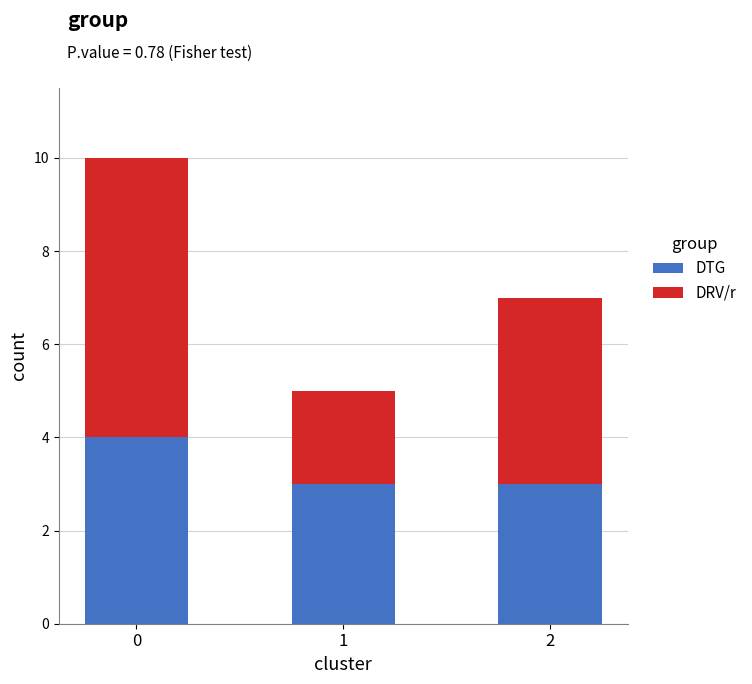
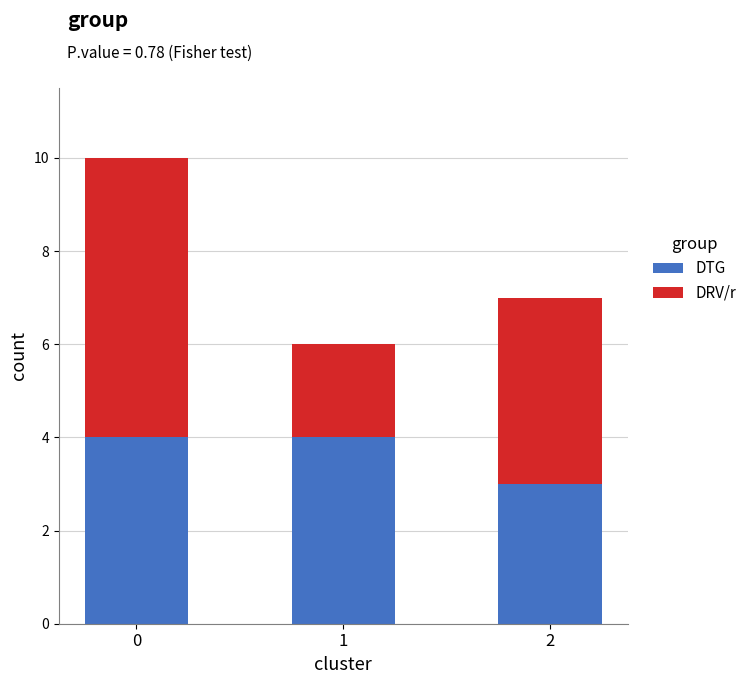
DTG, 1: 3 -> 4
